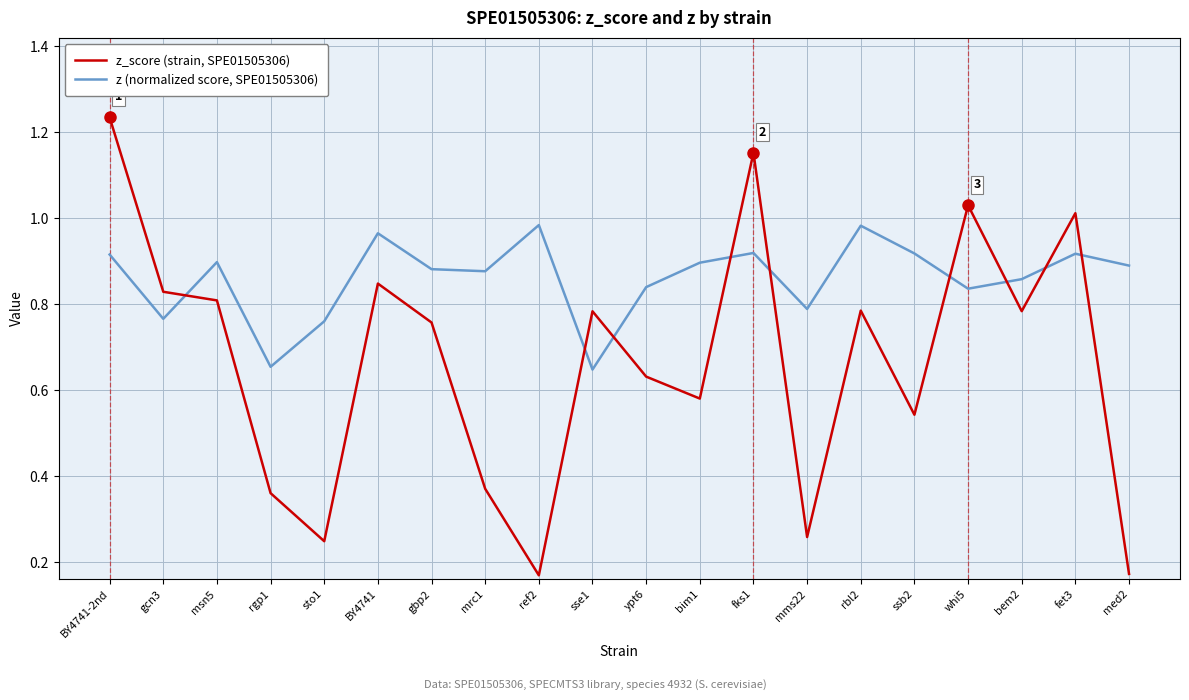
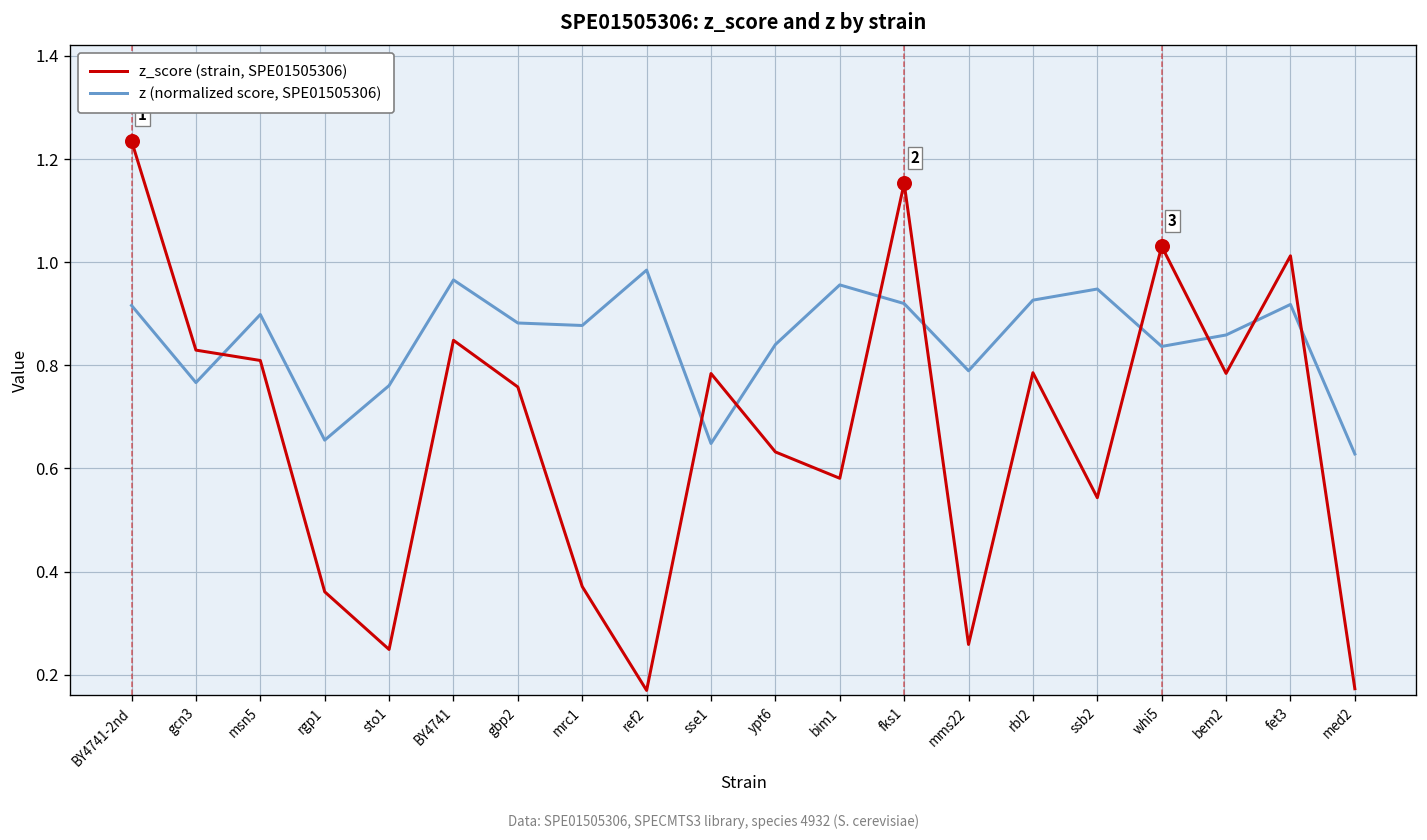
z (normalized score, SPE01505306), bim1: 0.90 -> 0.96
z (normalized score, SPE01505306), rbl2: 0.98 -> 0.93
z (normalized score, SPE01505306), ssb2: 0.92 -> 0.95
z (normalized score, SPE01505306), med2: 0.89 -> 0.63
